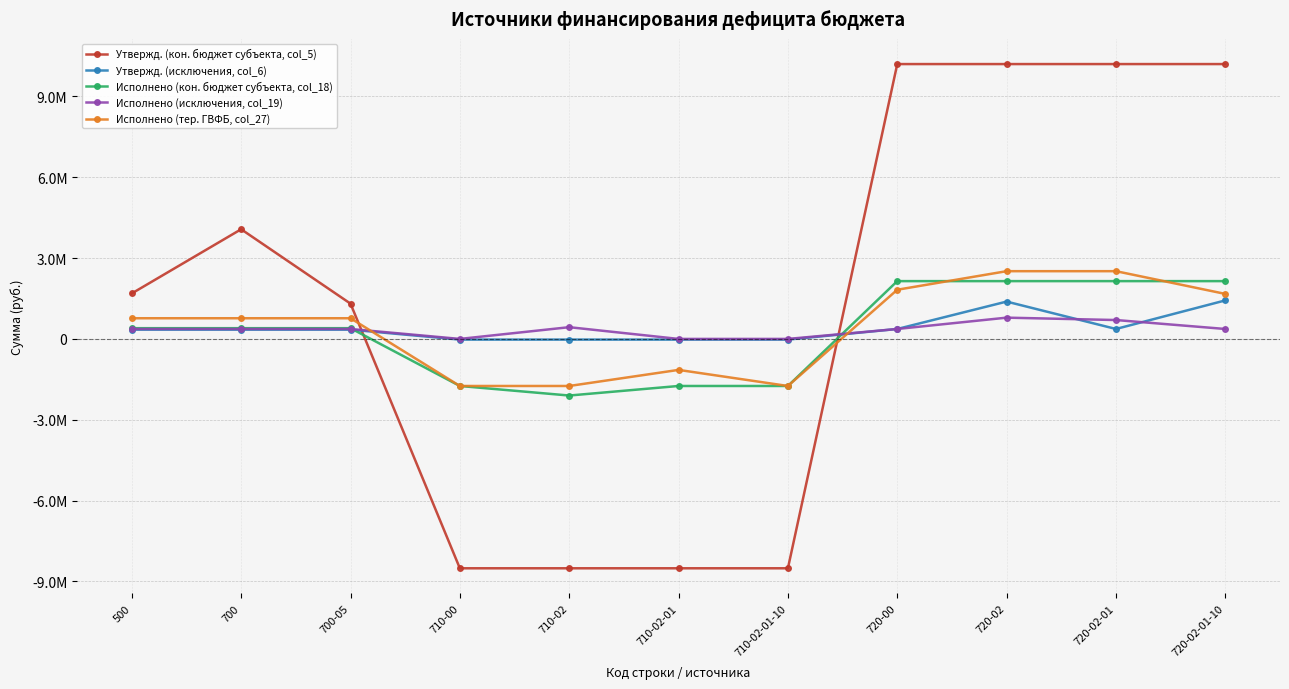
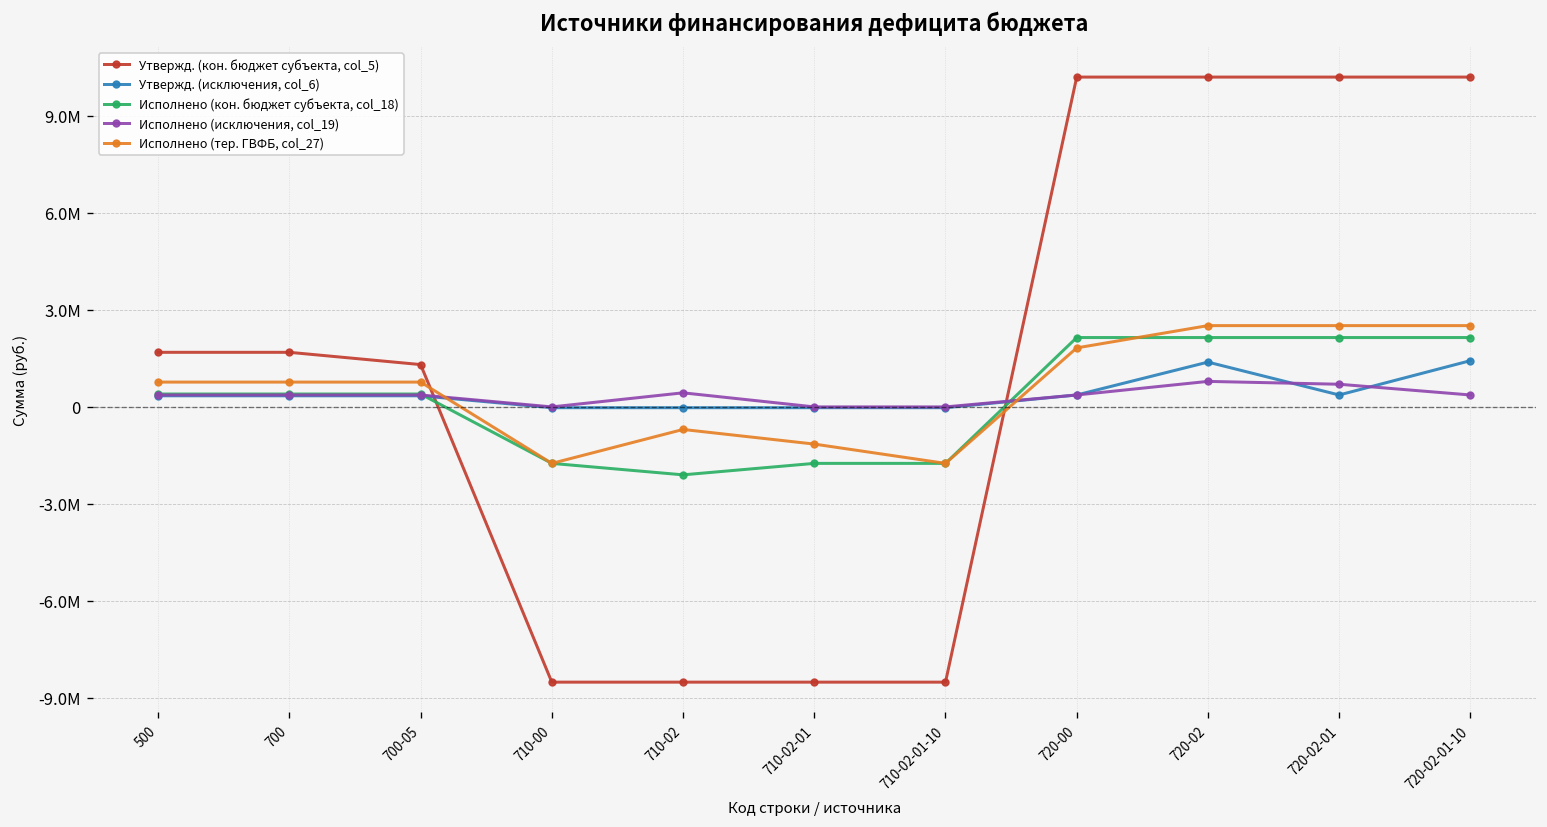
Утвержд. (кон. бюджет субъекта, col_5), 700: 4100000 -> 1700000
Исполнено (тер. ГВФБ, col_27), 710-02: -1700000 -> -700000
Исполнено (тер. ГВФБ, col_27), 720-02-01-10: 1700000 -> 2500000
